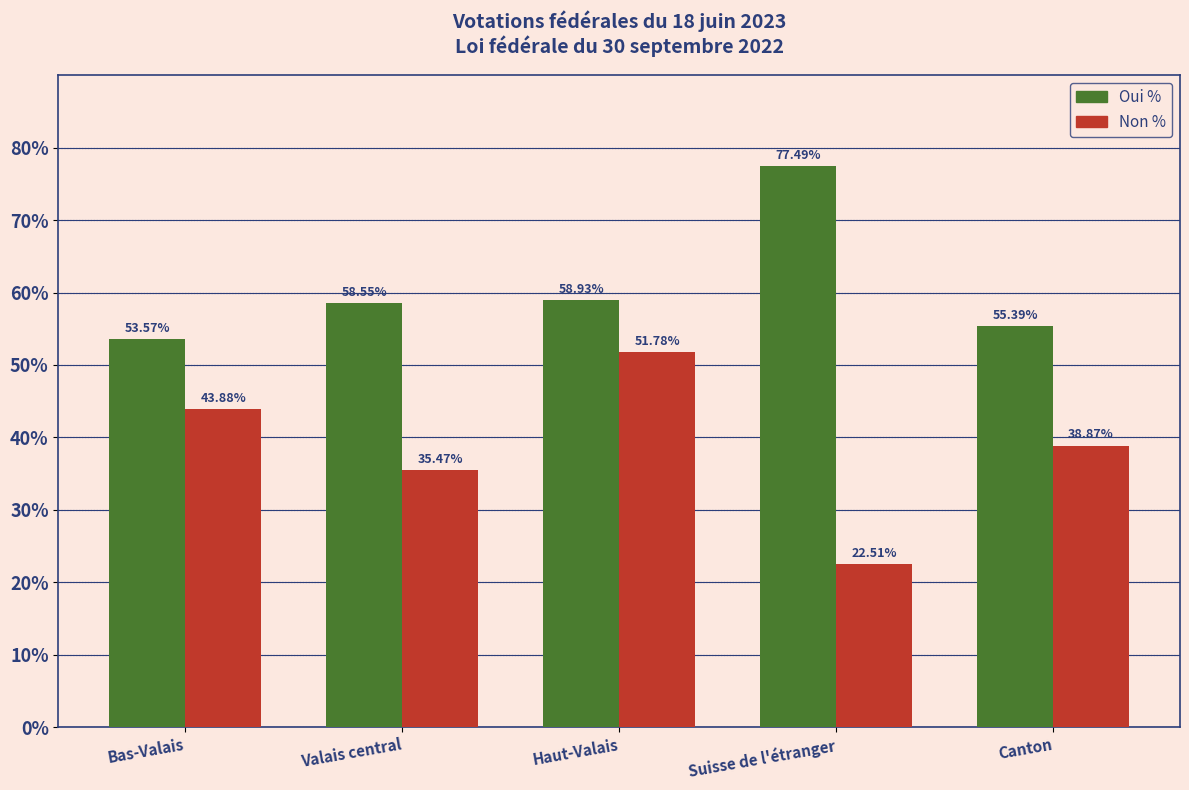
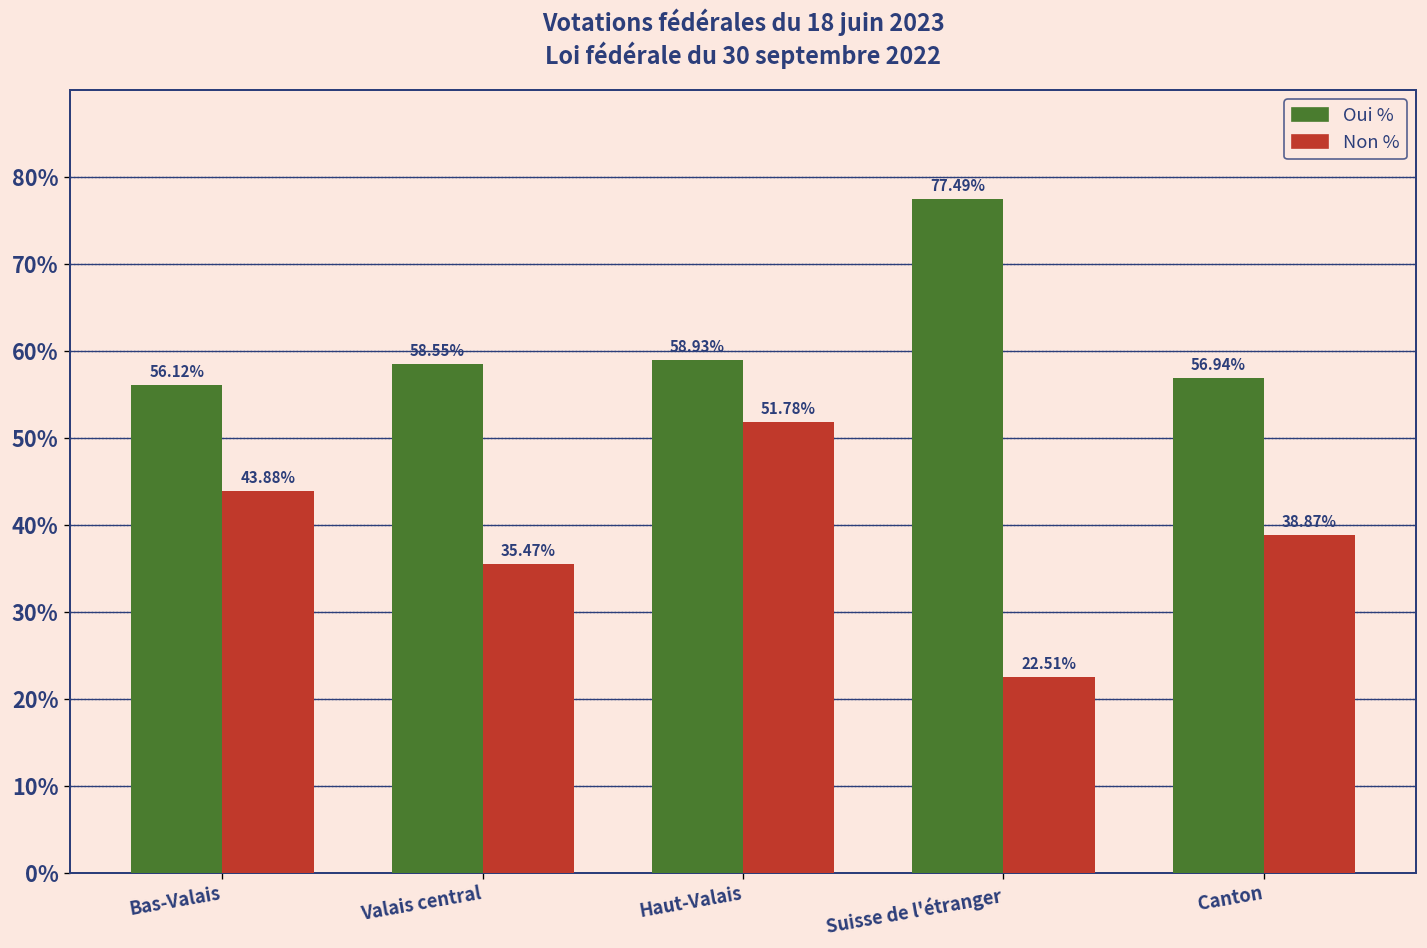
Oui %, Bas-Valais: 53.57% -> 56.12%
Oui %, Canton: 55.39% -> 56.94%
